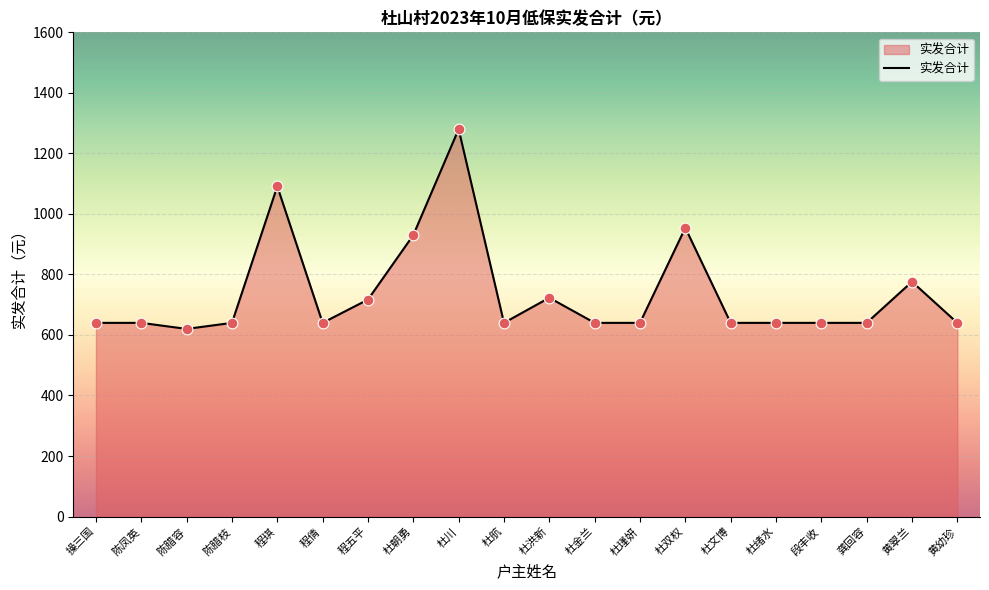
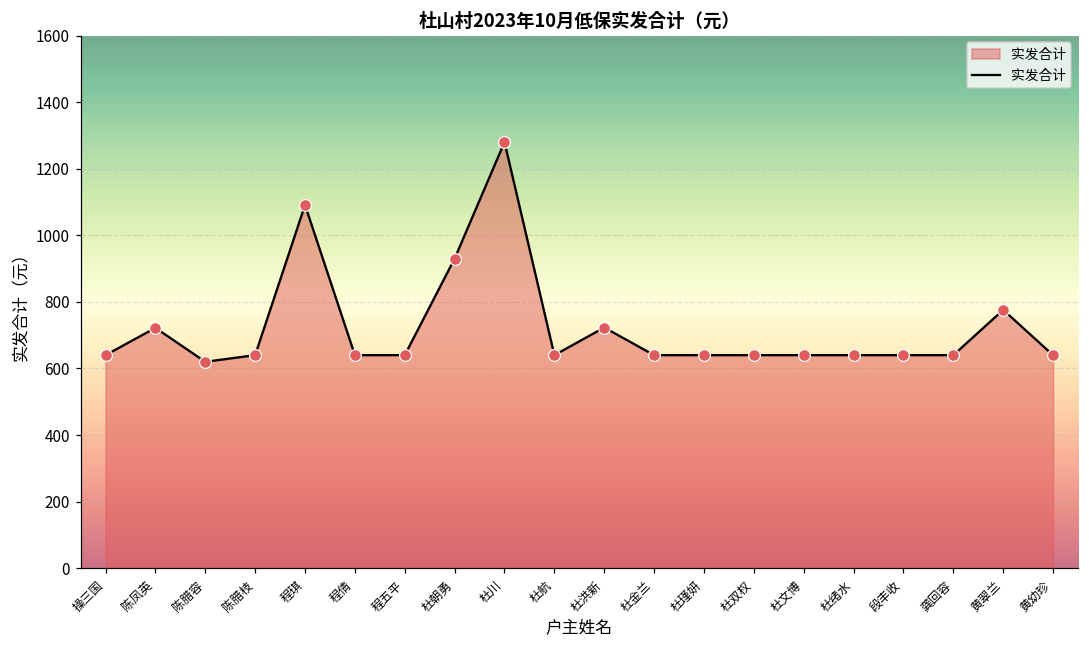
陈凤英: 640 -> 720
程五平: 720 -> 640
杜双权: 950 -> 640
